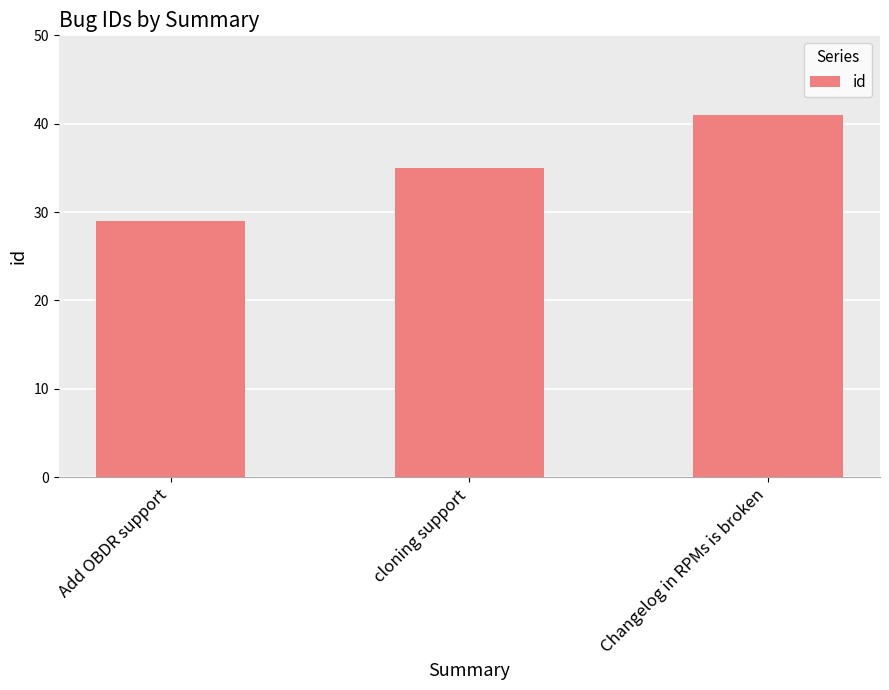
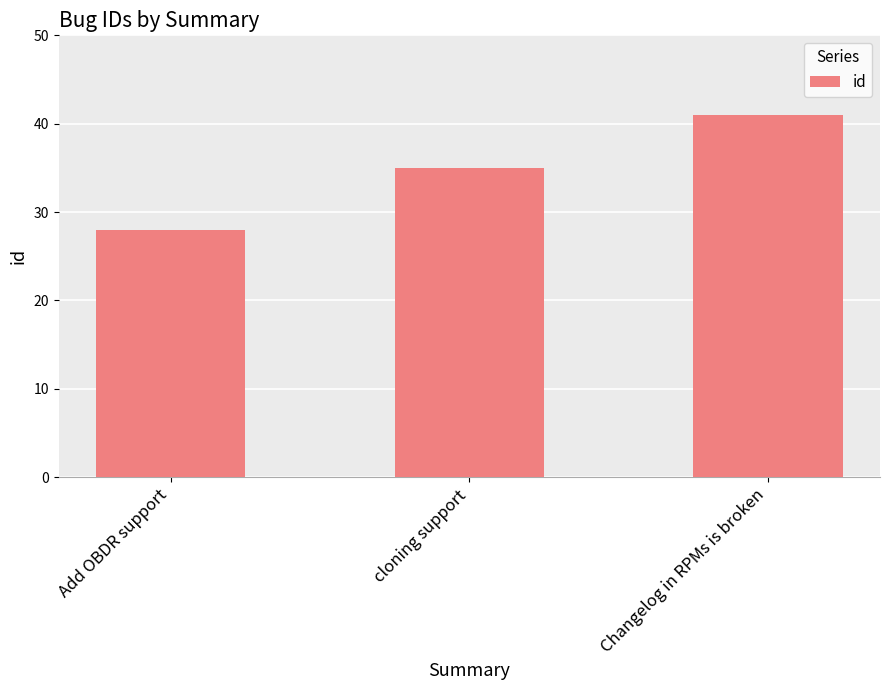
Add OBDR support: 29 -> 28
